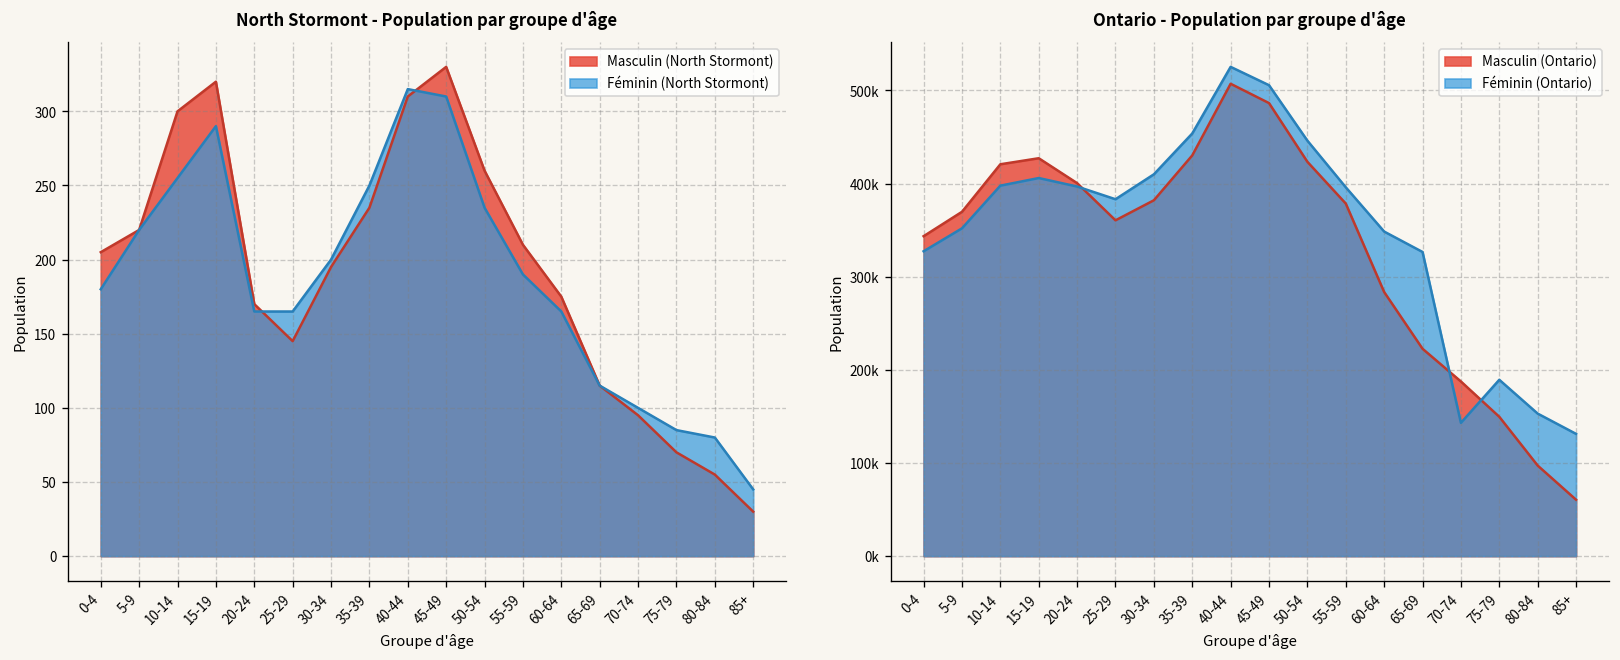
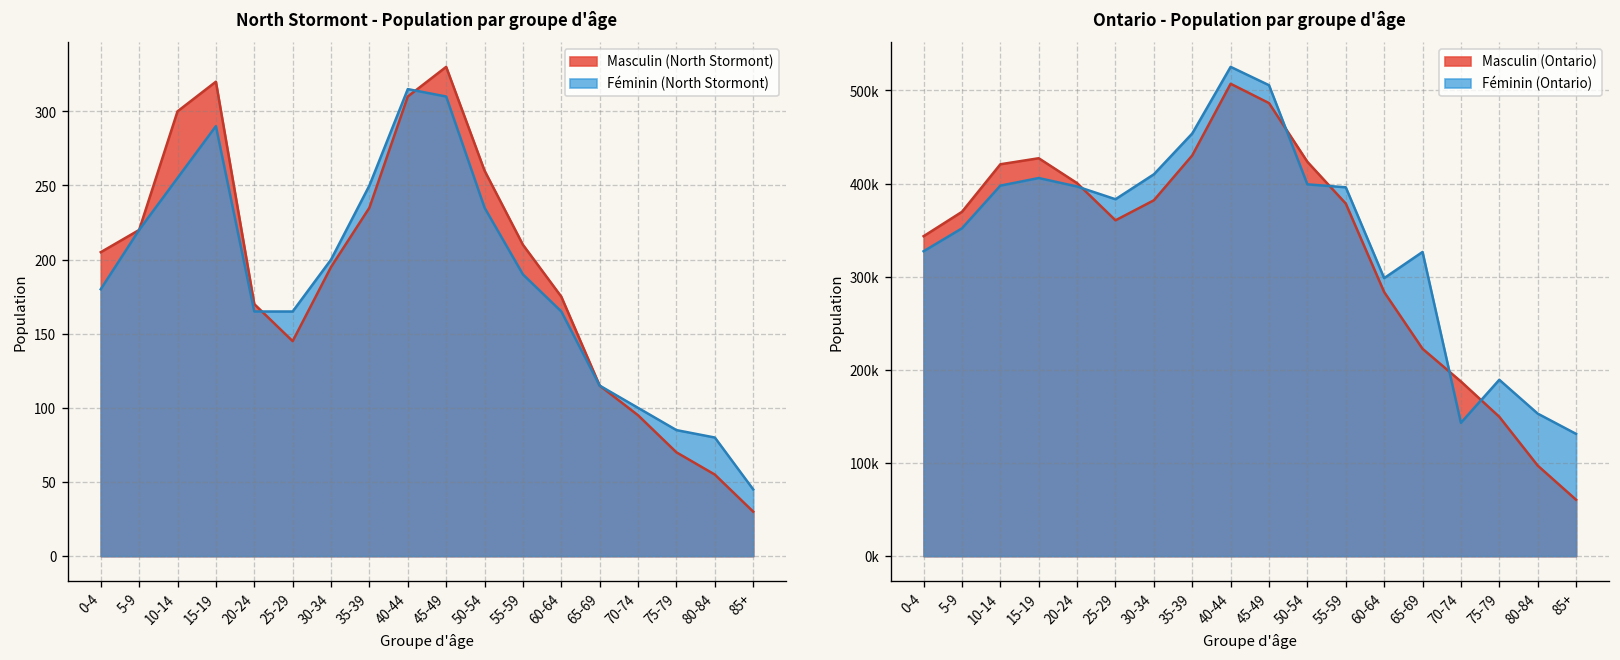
Ontario - Population par groupe d'âge, Féminin (Ontario), 50-54: 450000 -> 400000
Ontario - Population par groupe d'âge, Féminin (Ontario), 60-64: 350000 -> 300000
